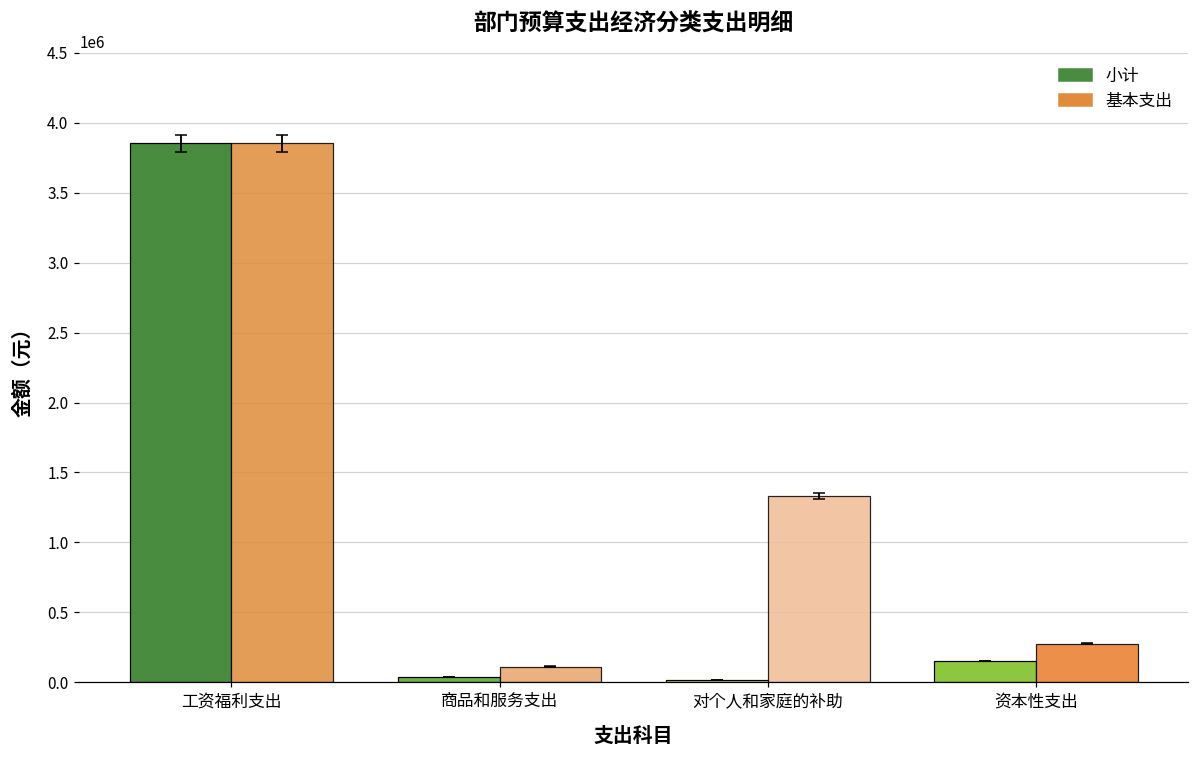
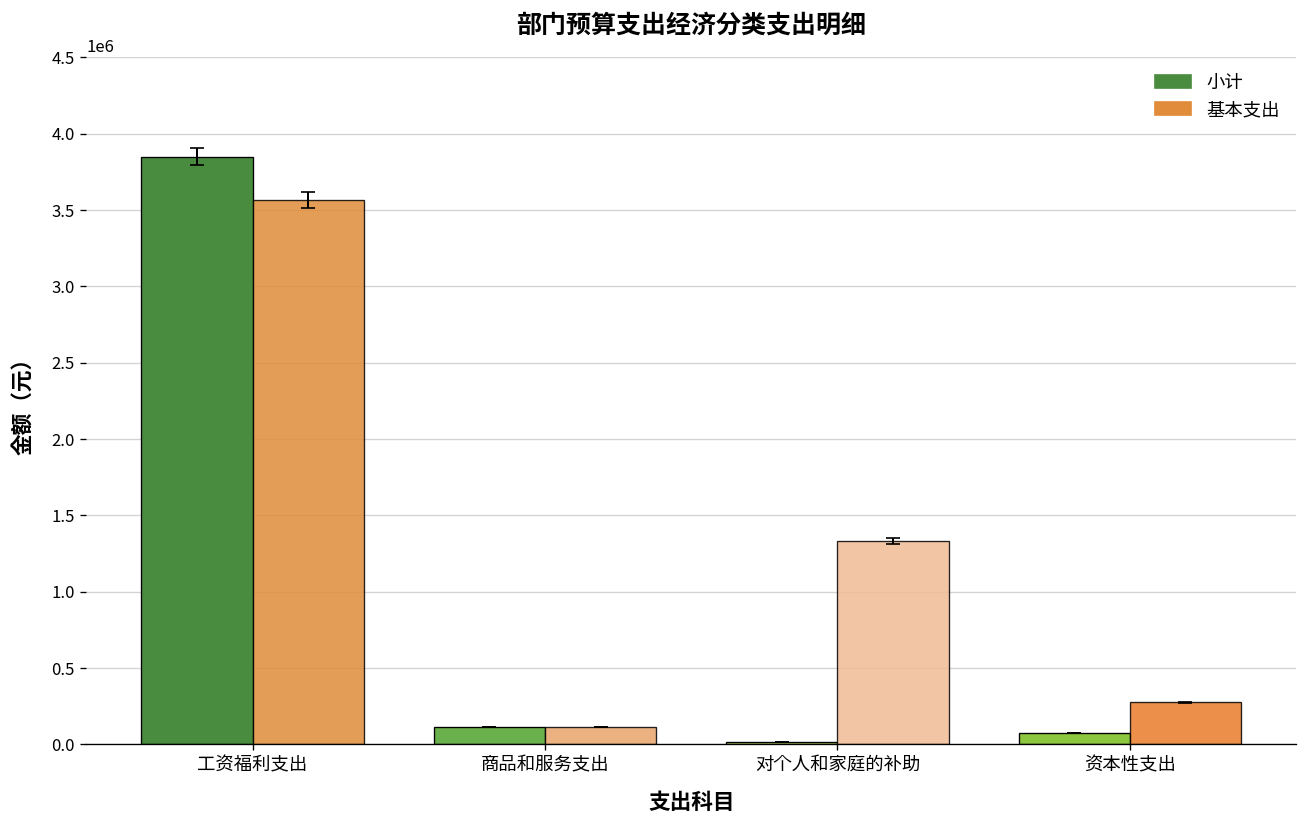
基本支出, 工资福利支出: 3850000 -> 3560000
小计, 商品和服务支出: 40000 -> 110000
小计, 资本性支出: 150000 -> 80000
